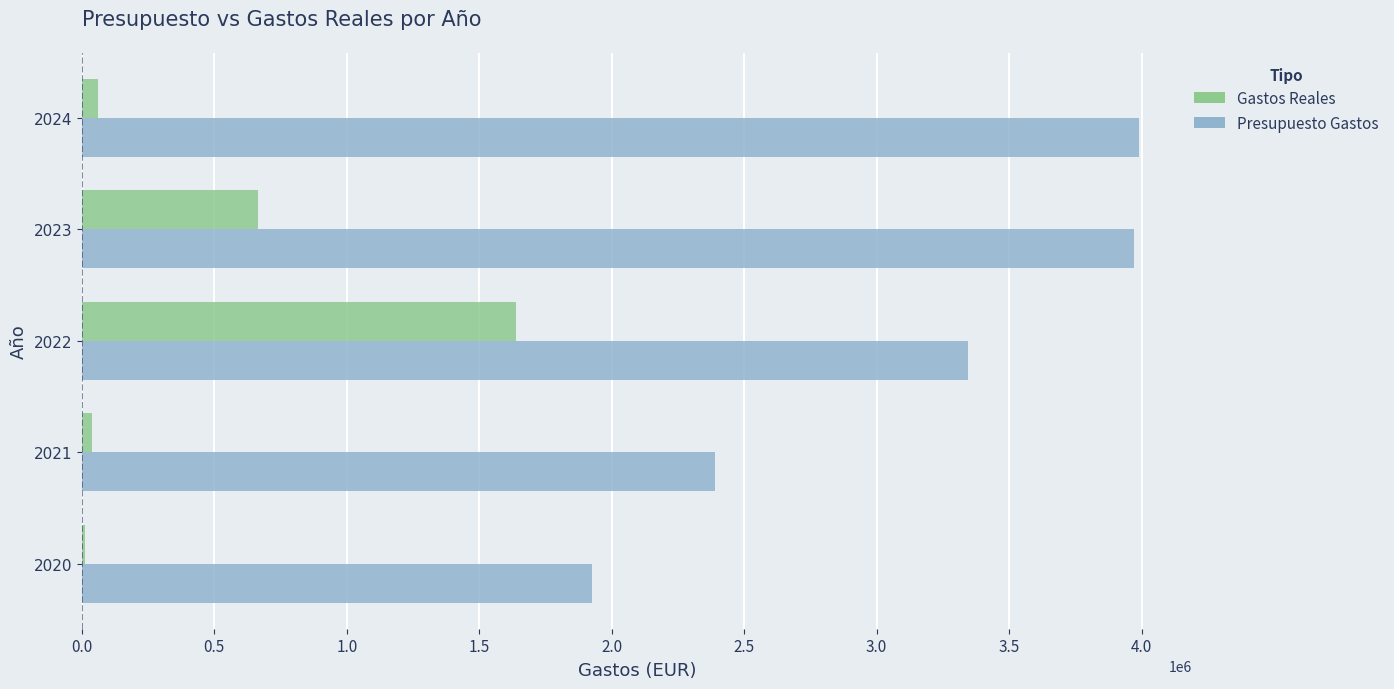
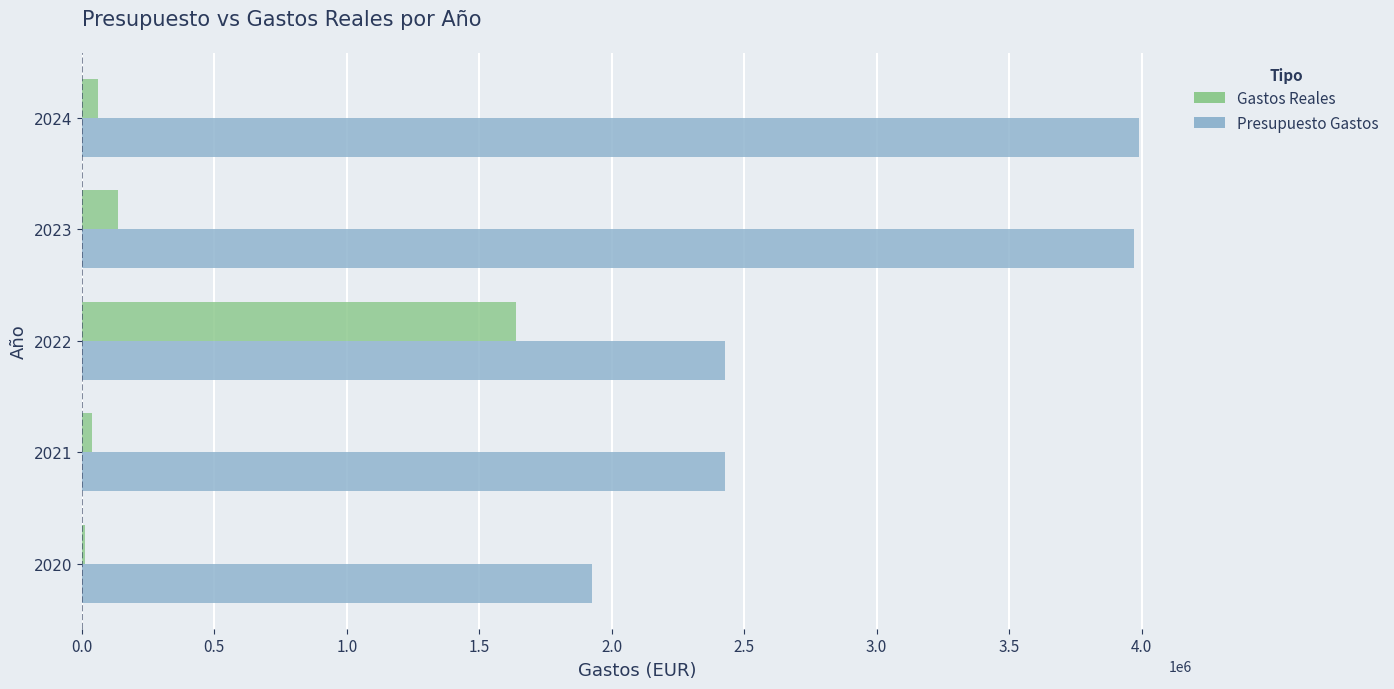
Gastos Reales, 2023: 660000 -> 140000
Presupuesto Gastos, 2022: 3340000 -> 2430000
Presupuesto Gastos, 2021: 2390000 -> 2430000
